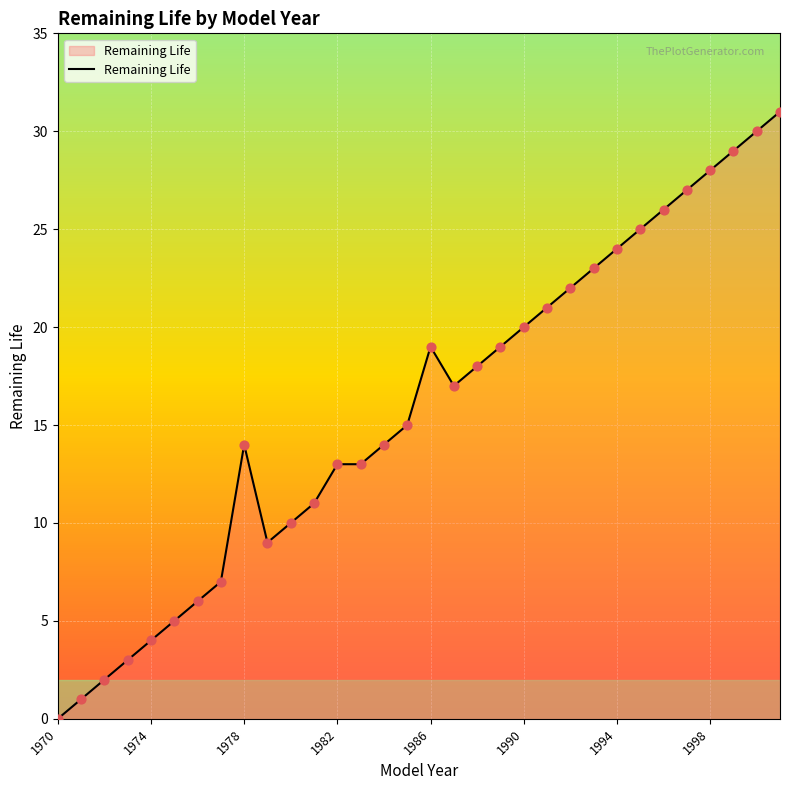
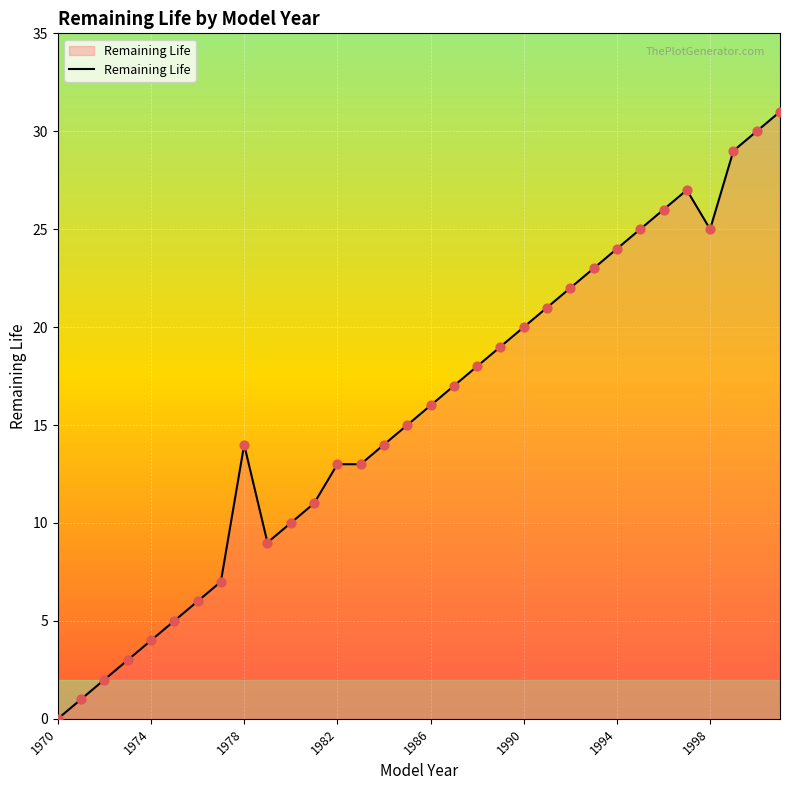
1986: 19 -> 16
1998: 28 -> 25
